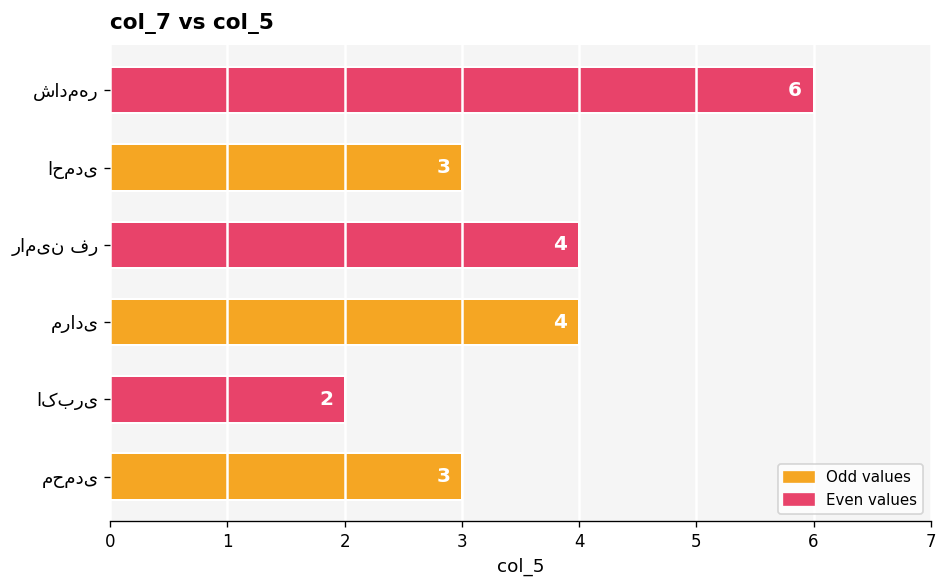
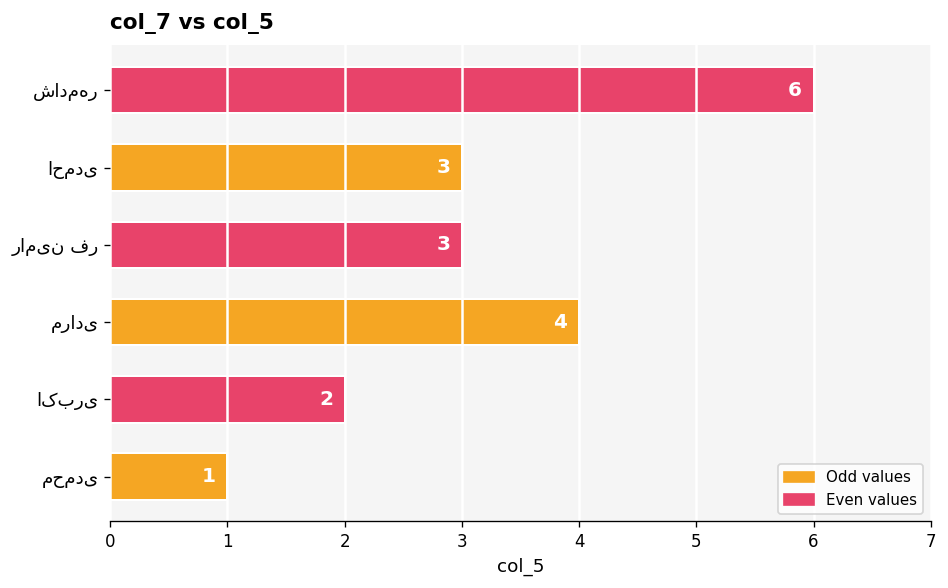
رامین فر: 4 -> 3
محمدی: 3 -> 1
